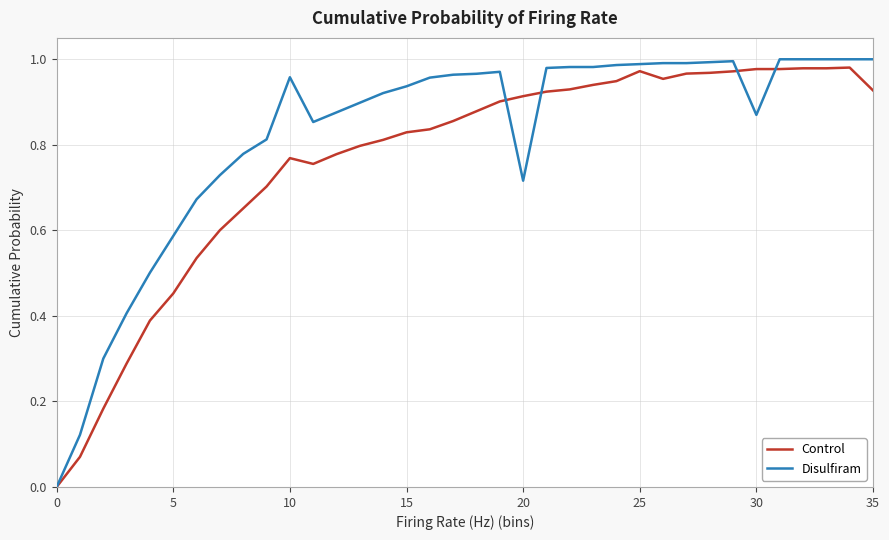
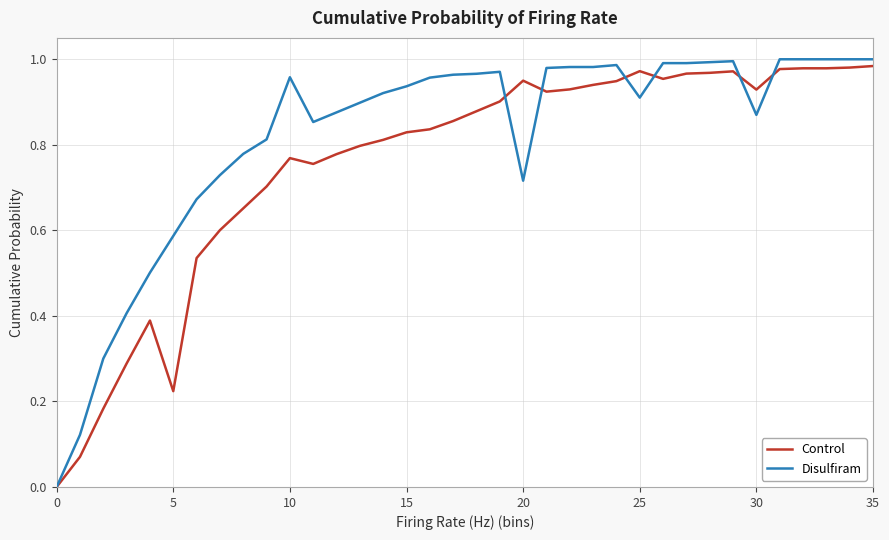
Control, 5: 0.45 -> 0.22
Control, 20: 0.91 -> 0.95
Disulfiram, 25: 0.99 -> 0.91
Control, 30: 0.98 -> 0.93
Control, 35: 0.93 -> 0.98
